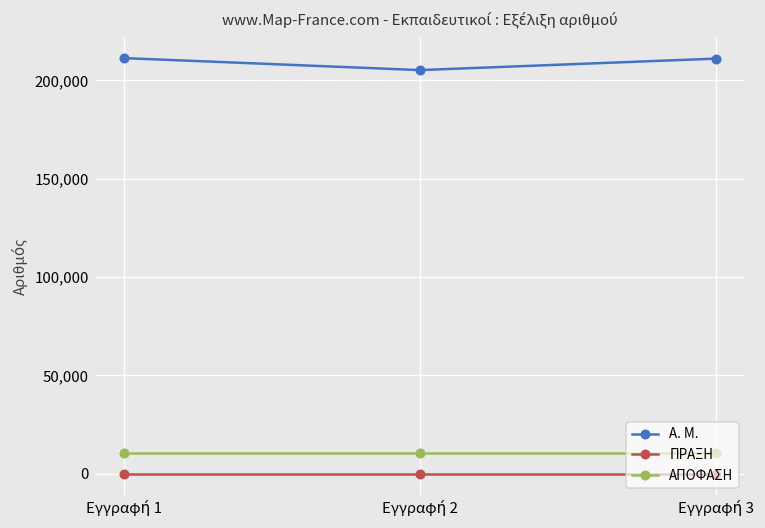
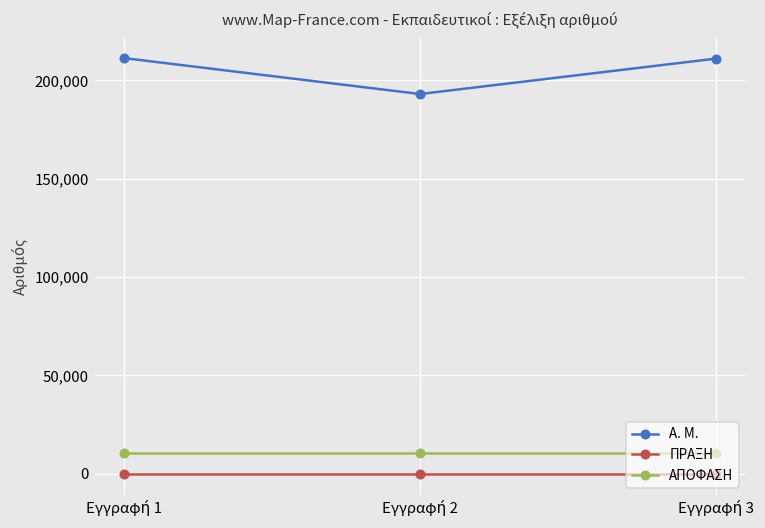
Α. Μ., Εγγραφή 2: 205,000 -> 193,000
